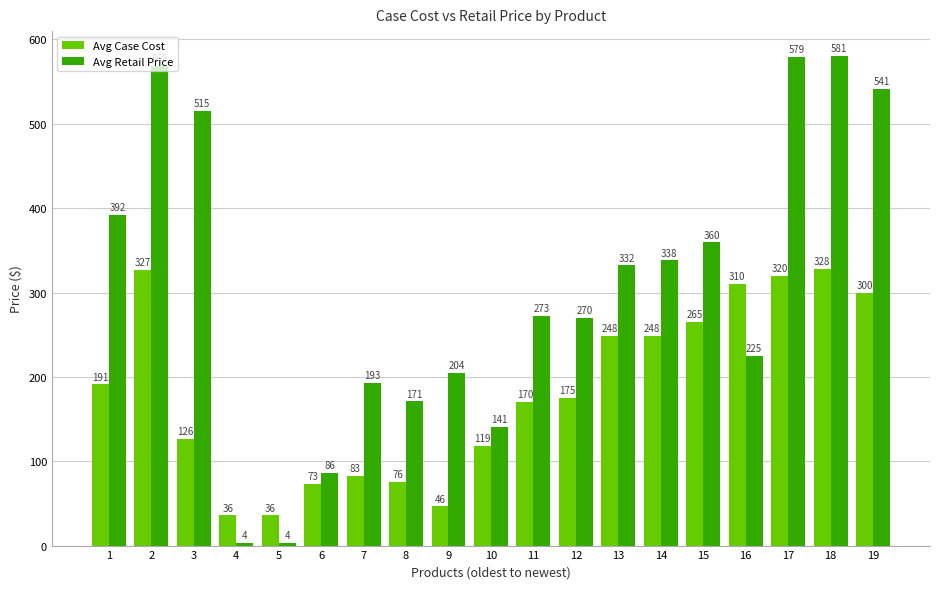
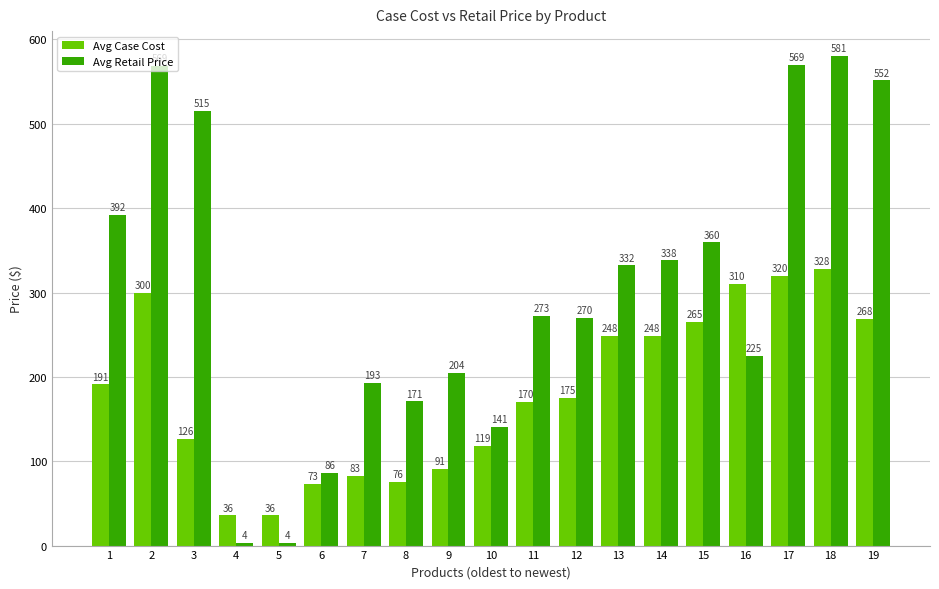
Avg Case Cost, 2: 327 -> 300
Avg Case Cost, 9: 46 -> 91
Avg Retail Price, 17: 579 -> 569
Avg Case Cost, 19: 300 -> 268
Avg Retail Price, 19: 541 -> 552
